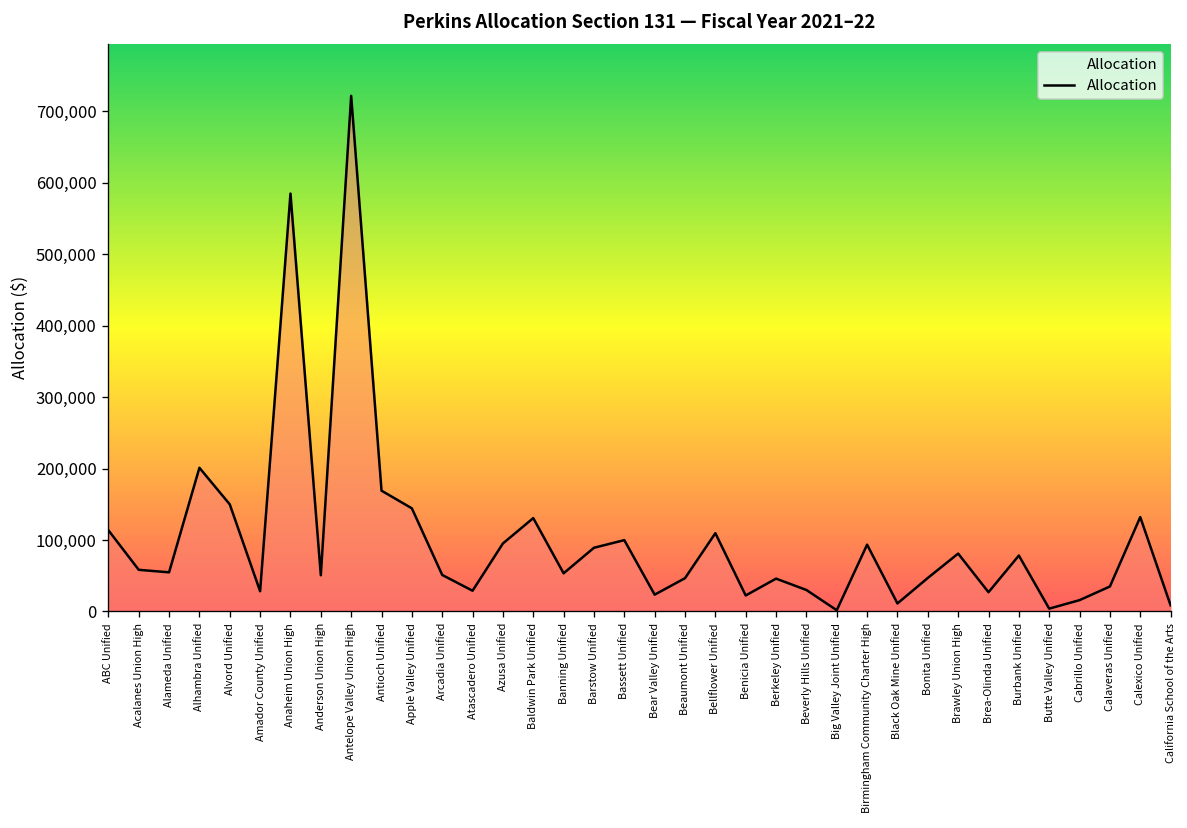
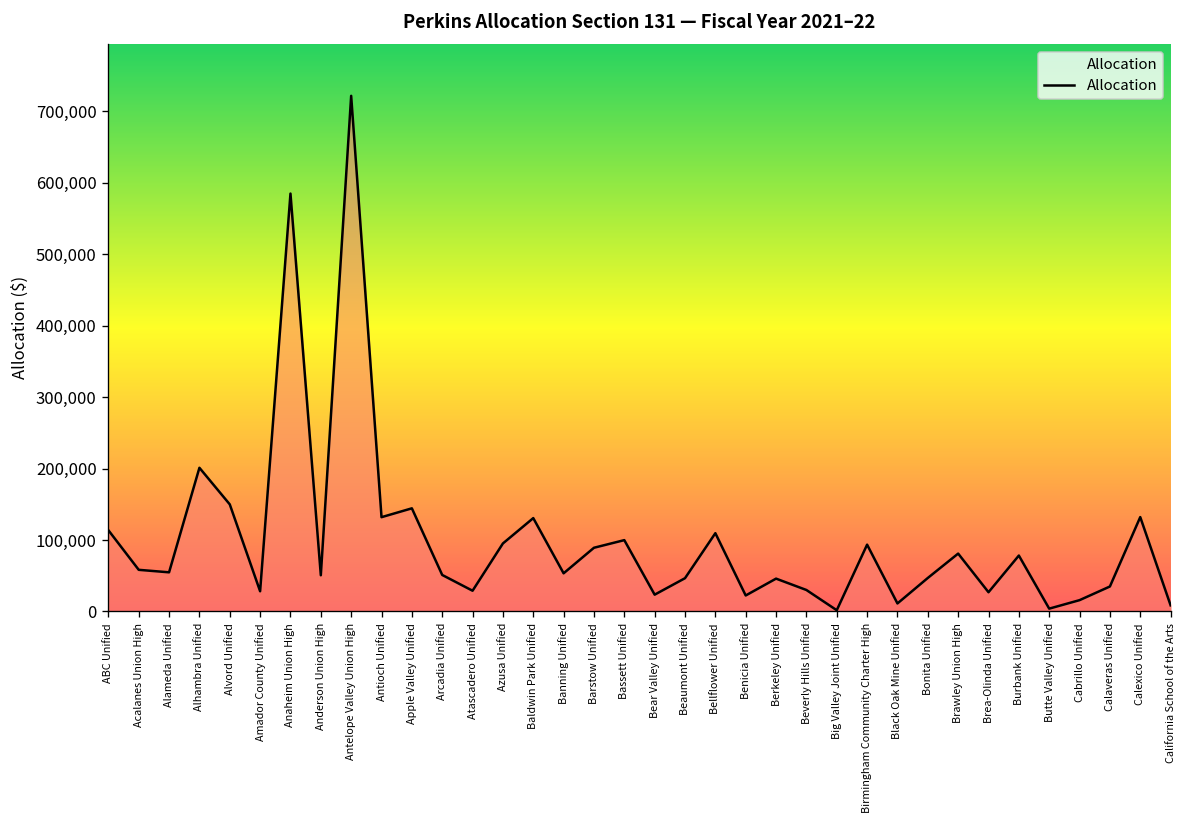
Antioch Unified: 170,000 -> 130,000
